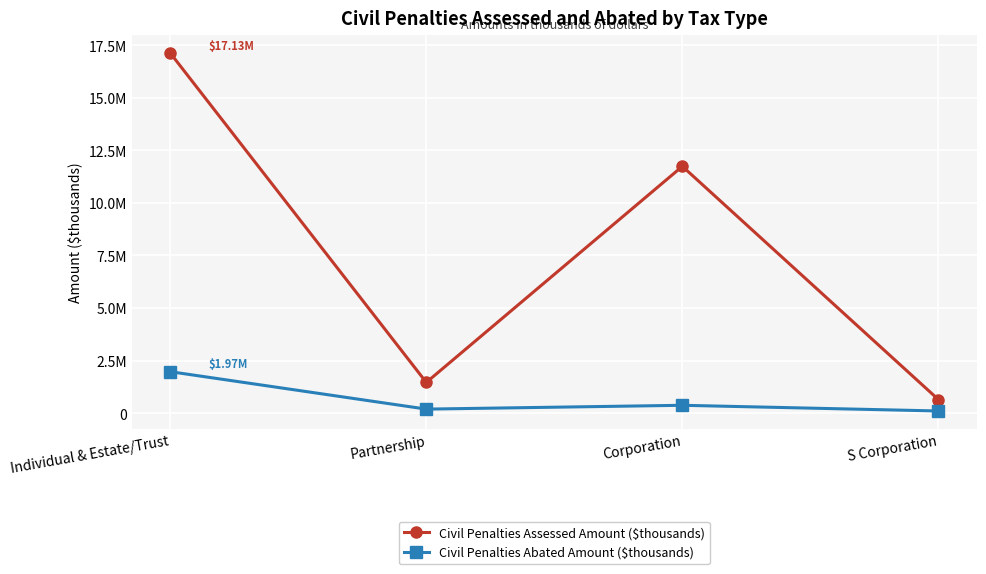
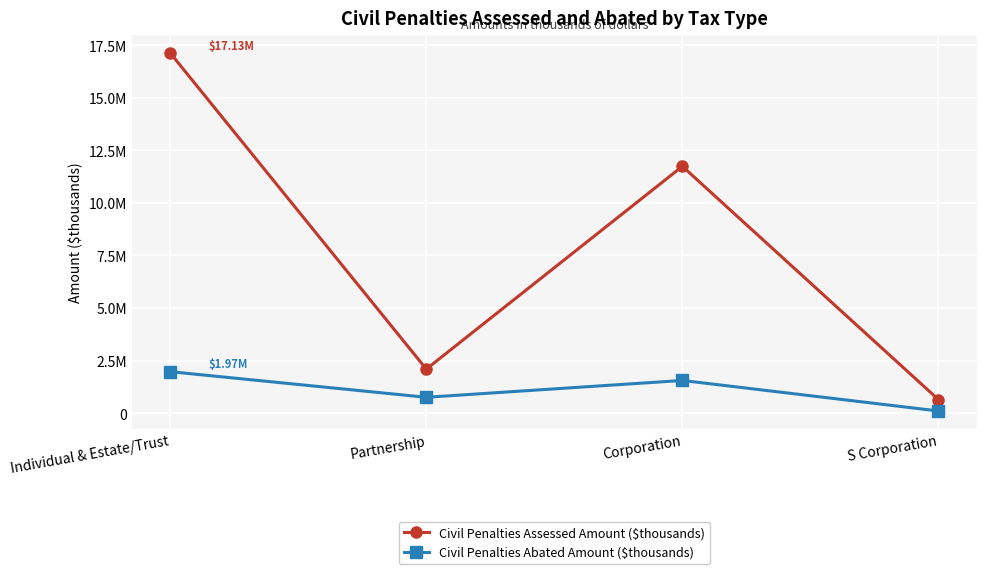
Civil Penalties Assessed Amount ($thousands), Partnership: 1500000 -> 2100000
Civil Penalties Abated Amount ($thousands), Partnership: 200000 -> 800000
Civil Penalties Abated Amount ($thousands), Corporation: 400000 -> 1600000
